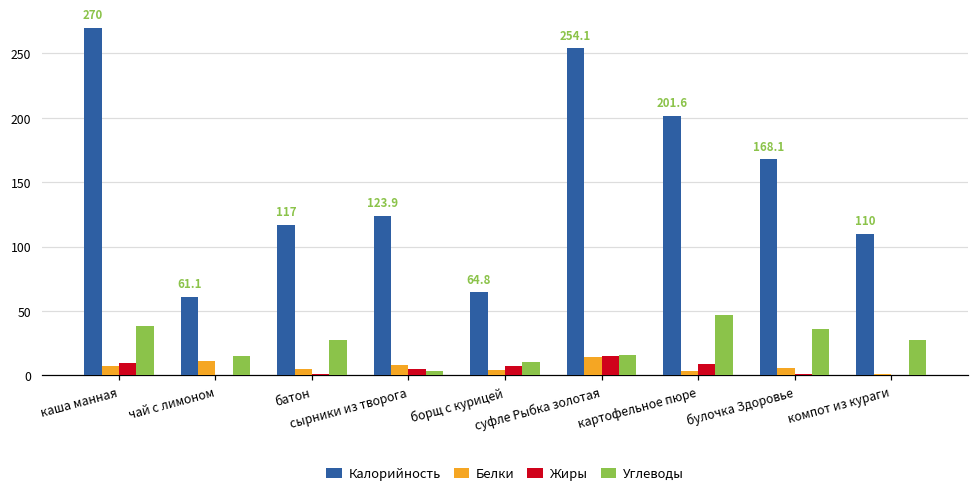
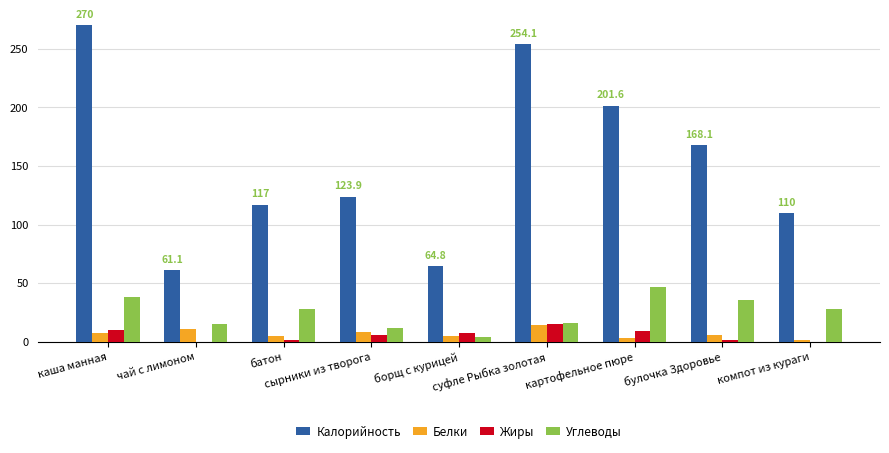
Углеводы, сырники из творога: 4 -> 11
Углеводы, борщ с курицей: 11 -> 4
